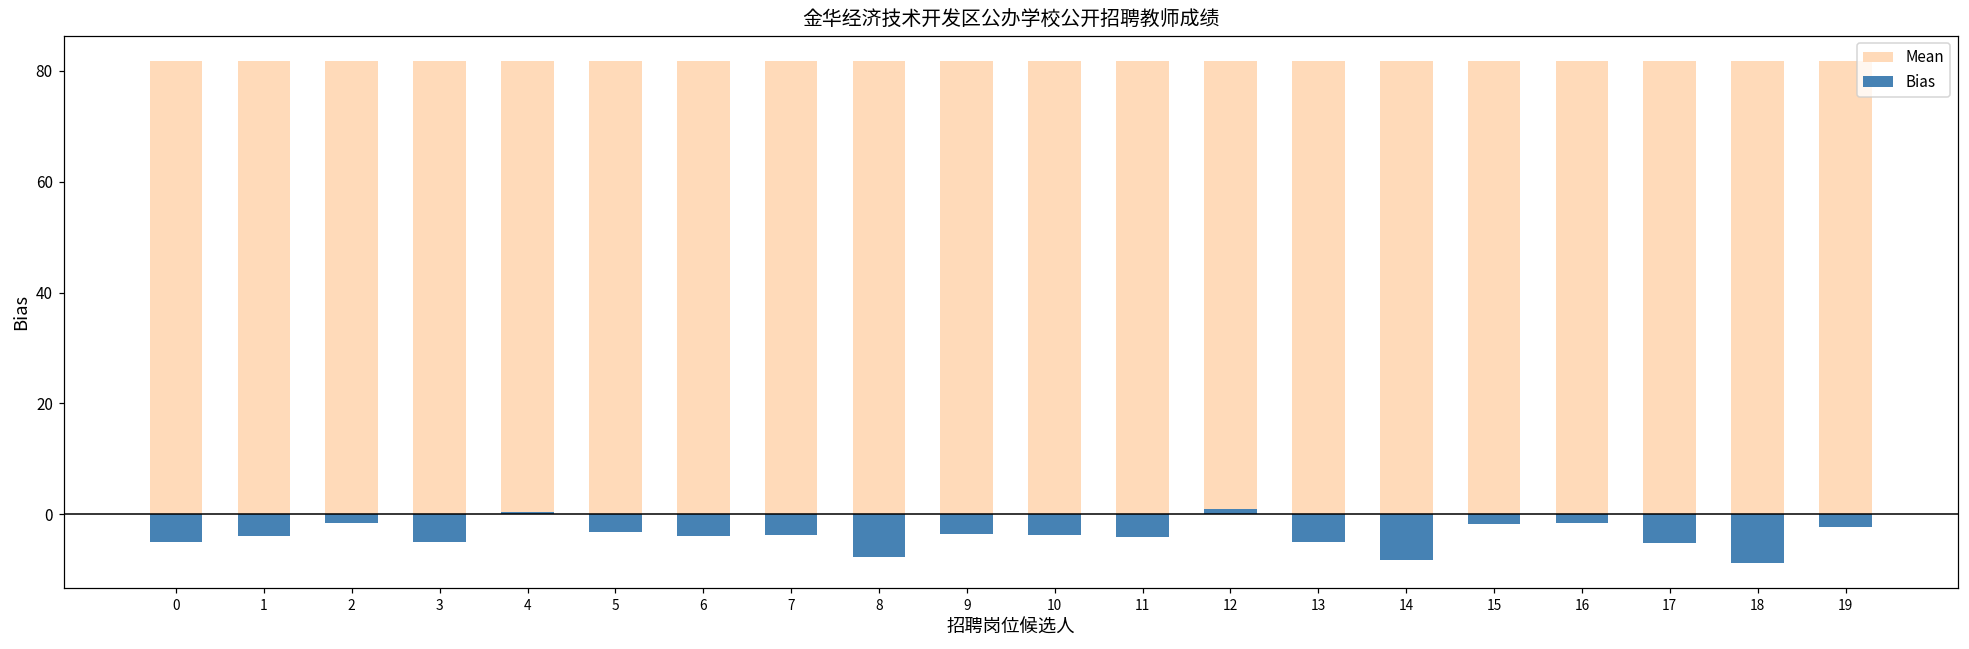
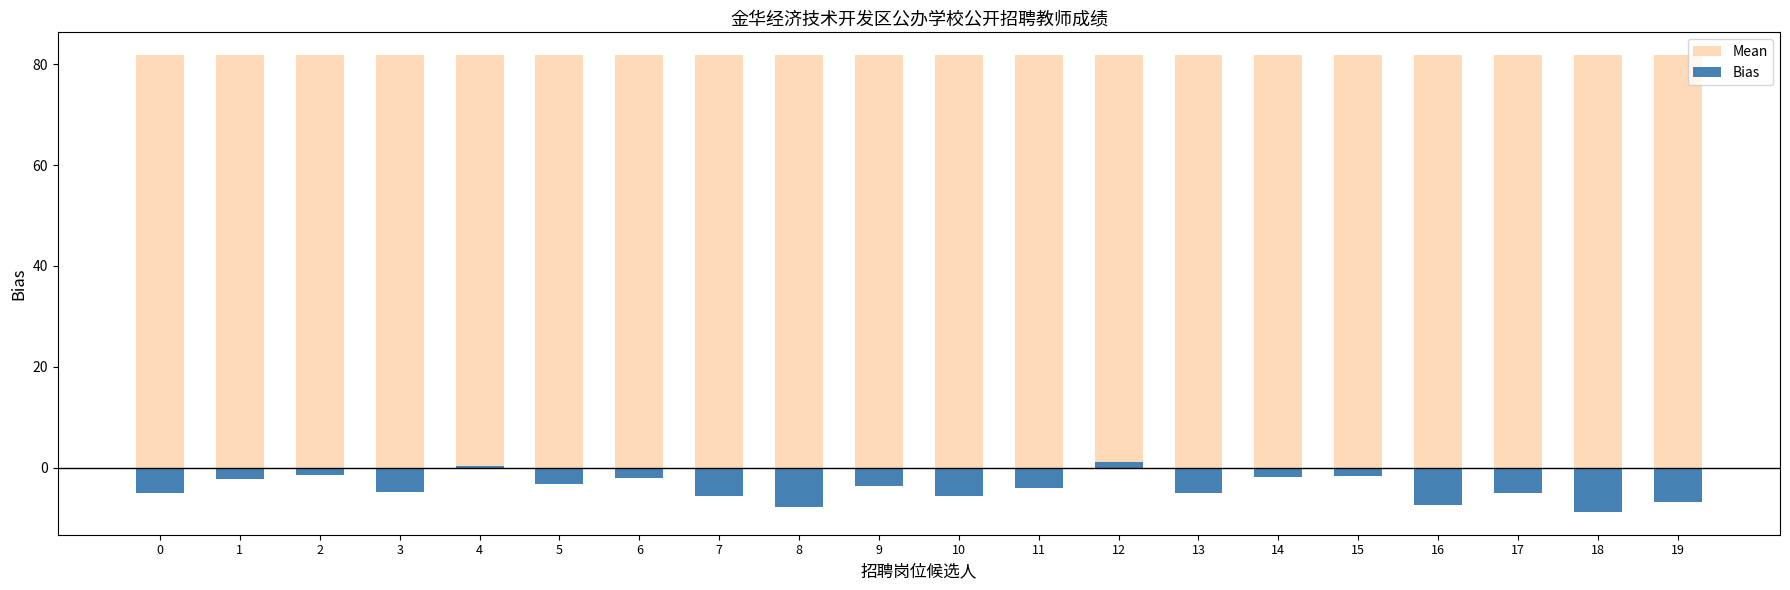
Bias, 1: -4 -> -2
Bias, 6: -4 -> -2
Bias, 7: -4 -> -6
Bias, 10: -4 -> -6
Bias, 14: -8 -> -2
Bias, 16: -2 -> -8
Bias, 19: -2 -> -7
